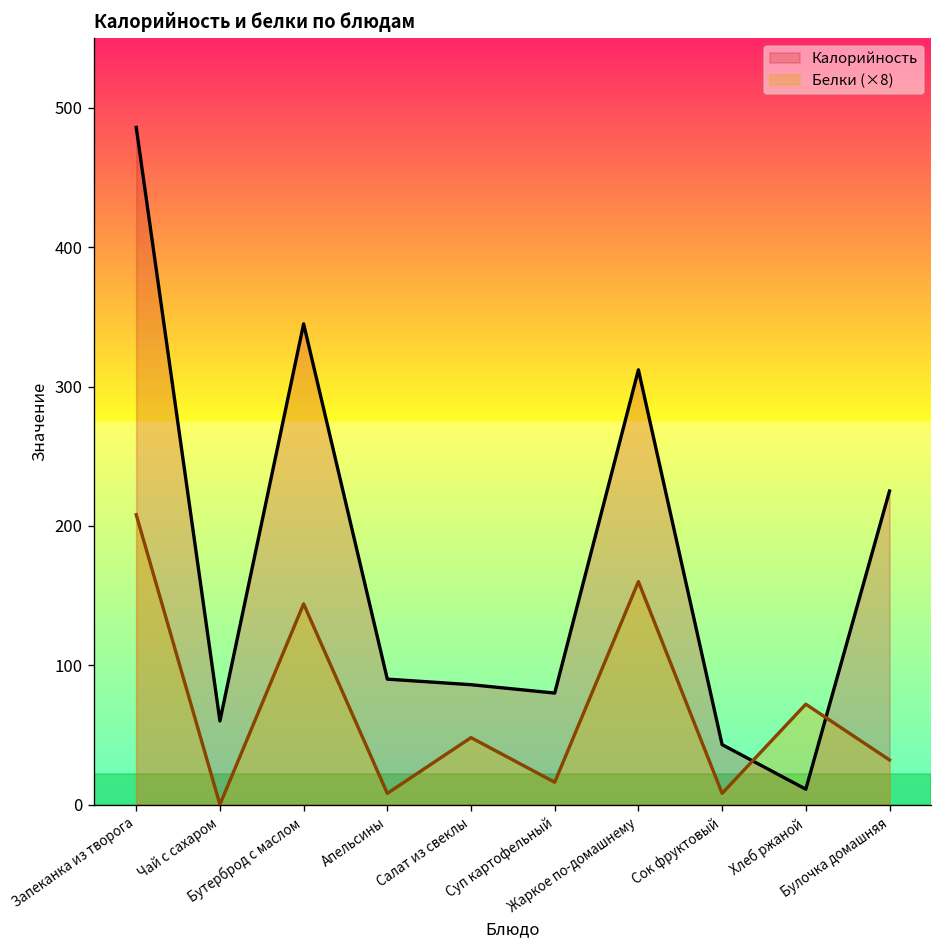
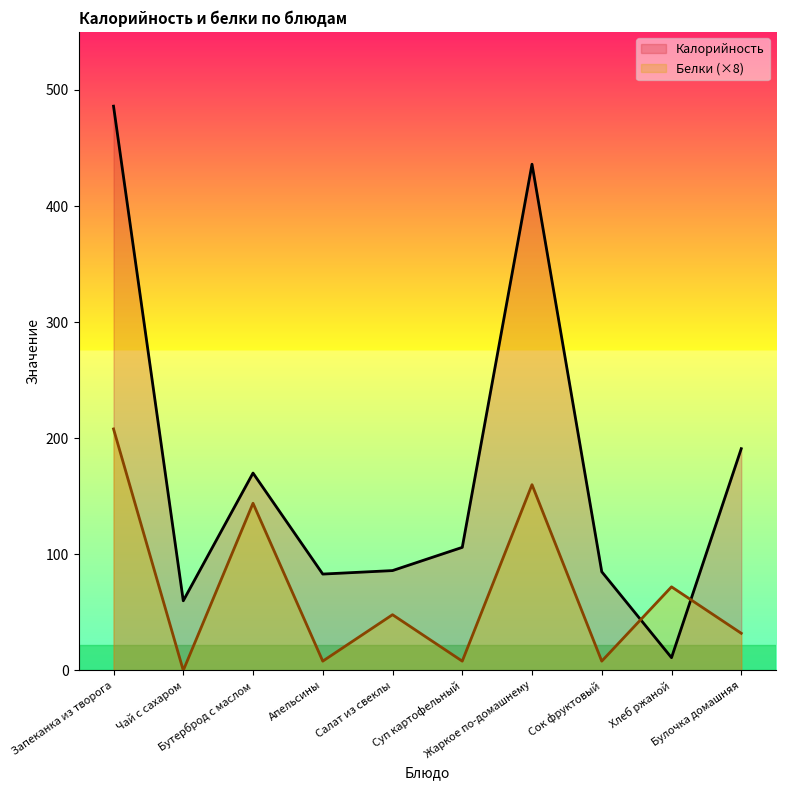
Калорийность, Бутерброд с маслом: 345 -> 170
Калорийность, Апельсины: 90 -> 83
Калорийность, Суп картофельный: 80 -> 106
Белки (×8), Суп картофельный: 16 -> 8
Калорийность, Жаркое по-домашнему: 312 -> 436
Калорийность, Сок фруктовый: 43 -> 85
Калорийность, Булочка домашняя: 225 -> 191
